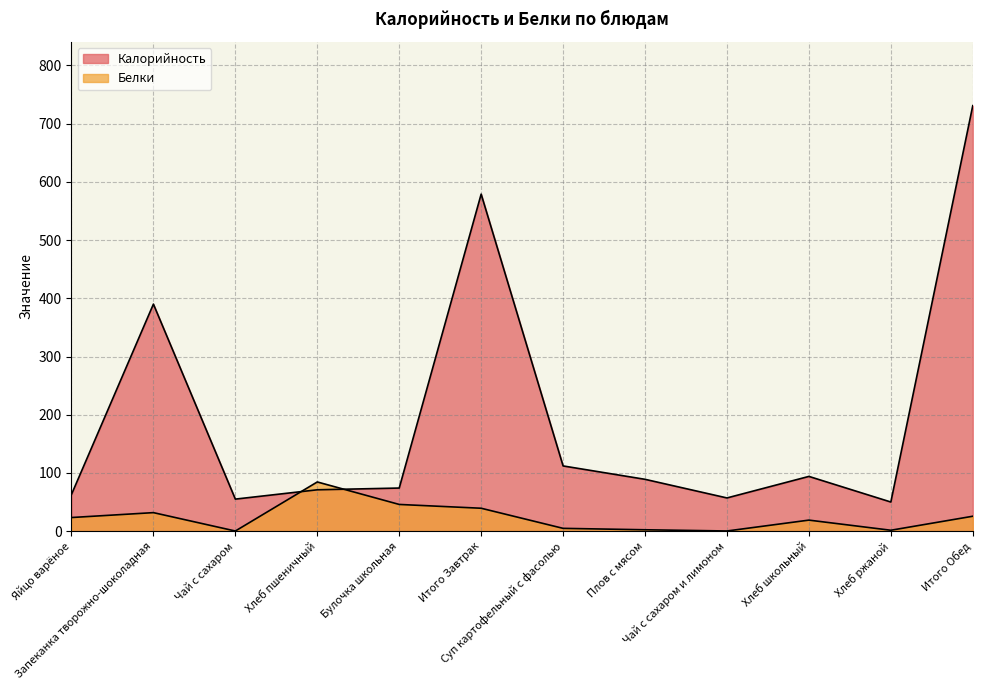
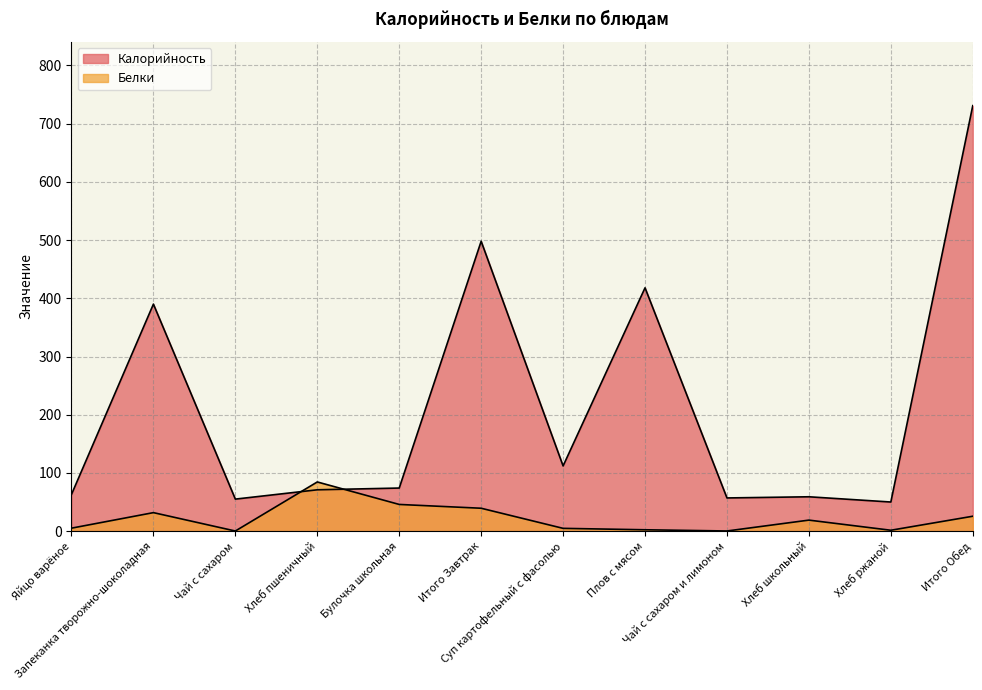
Белки, Яйцо варёное: 20 -> 10
Калорийность, Итого Завтрак: 580 -> 500
Калорийность, Плов с мясом: 90 -> 420
Калорийность, Хлеб школьный: 90 -> 60
